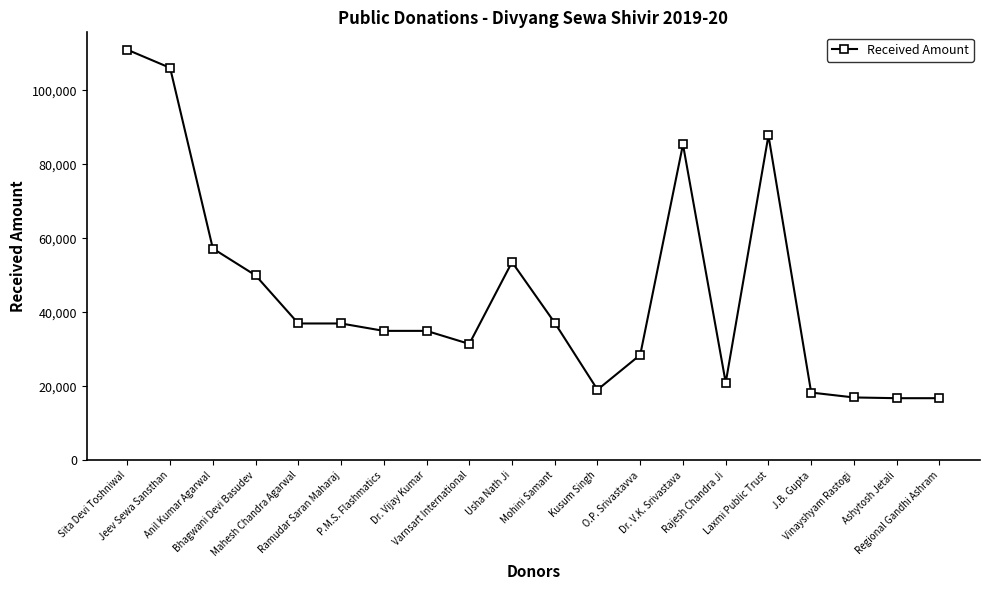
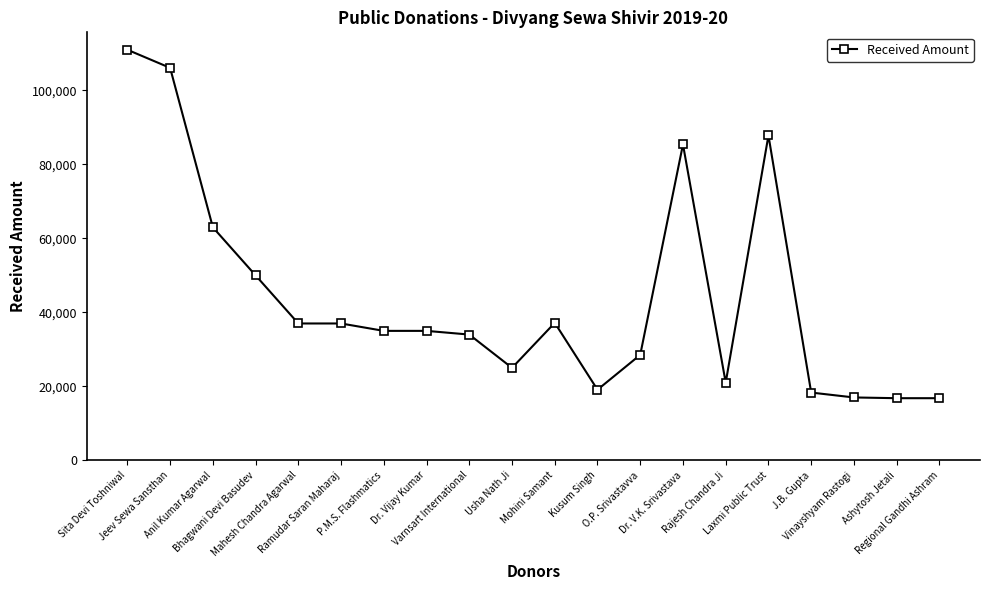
Anil Kumar Agarwal: 57,000 -> 63,000
Varnsart International: 31,000 -> 34,000
Usha Nath Ji: 54,000 -> 25,000
